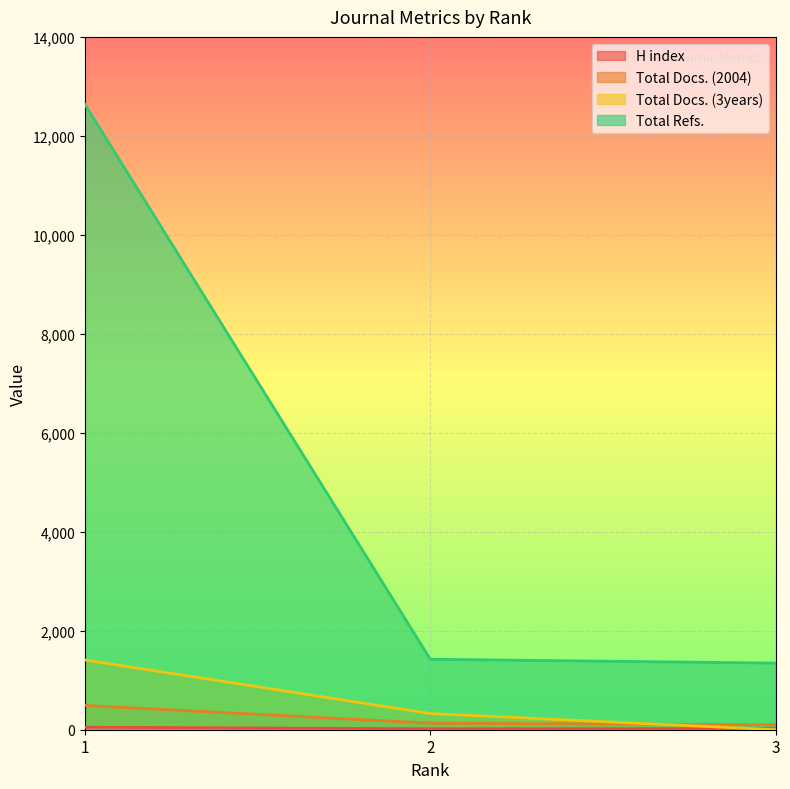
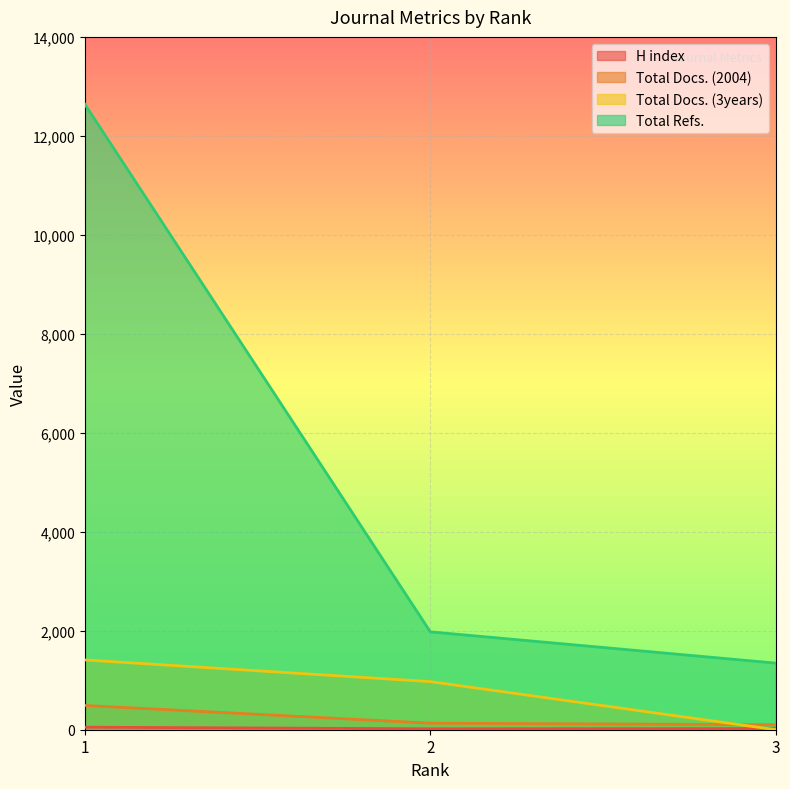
Total Docs. (3years), 2: 300 -> 1,000
Total Refs., 2: 1,400 -> 2,000
